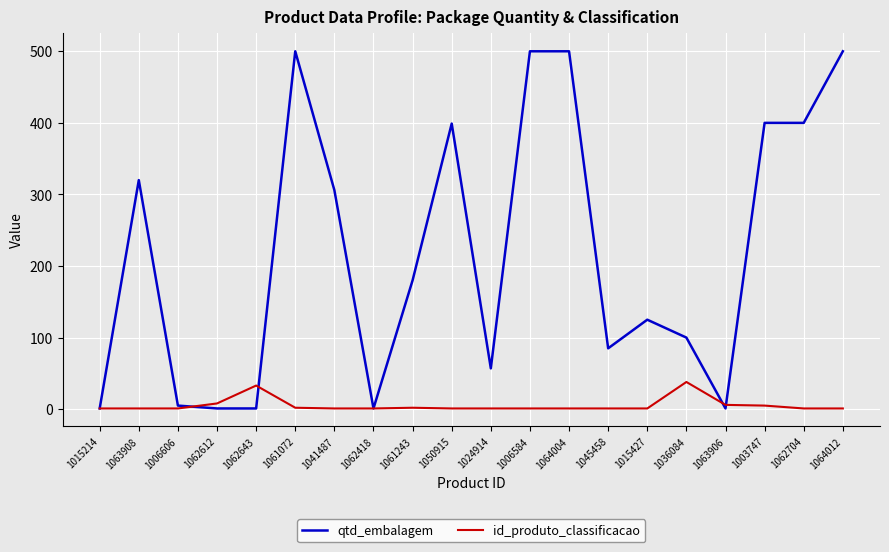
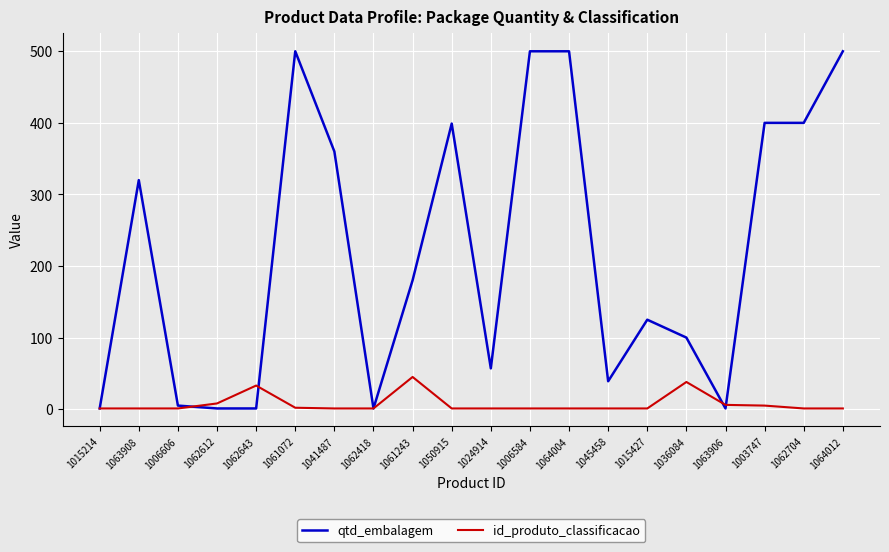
qtd_embalagem, 1041487: 310 -> 360
id_produto_classificacao, 1061243: 0 -> 50
qtd_embalagem, 1045458: 90 -> 40
